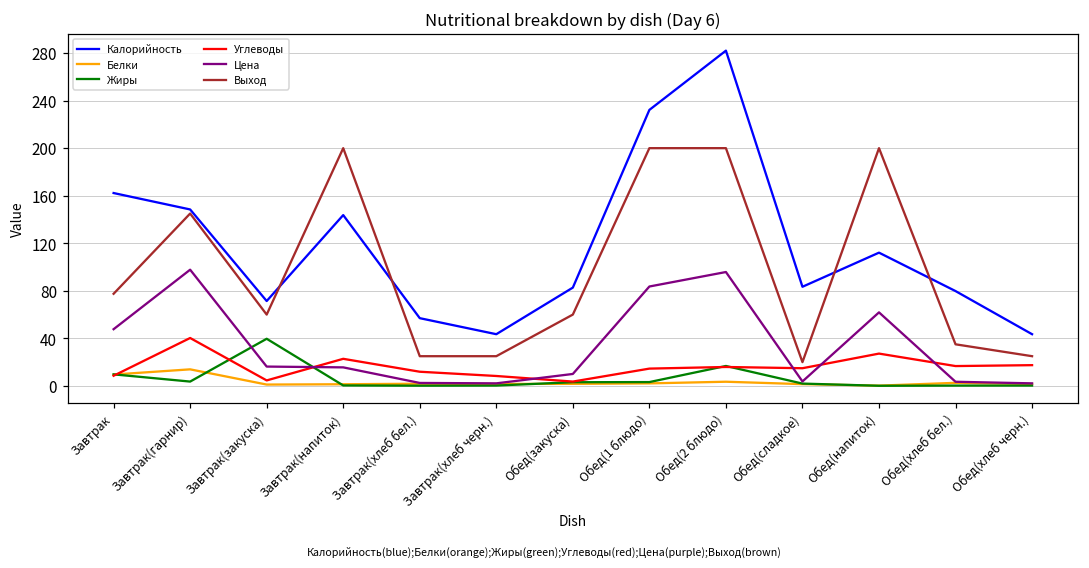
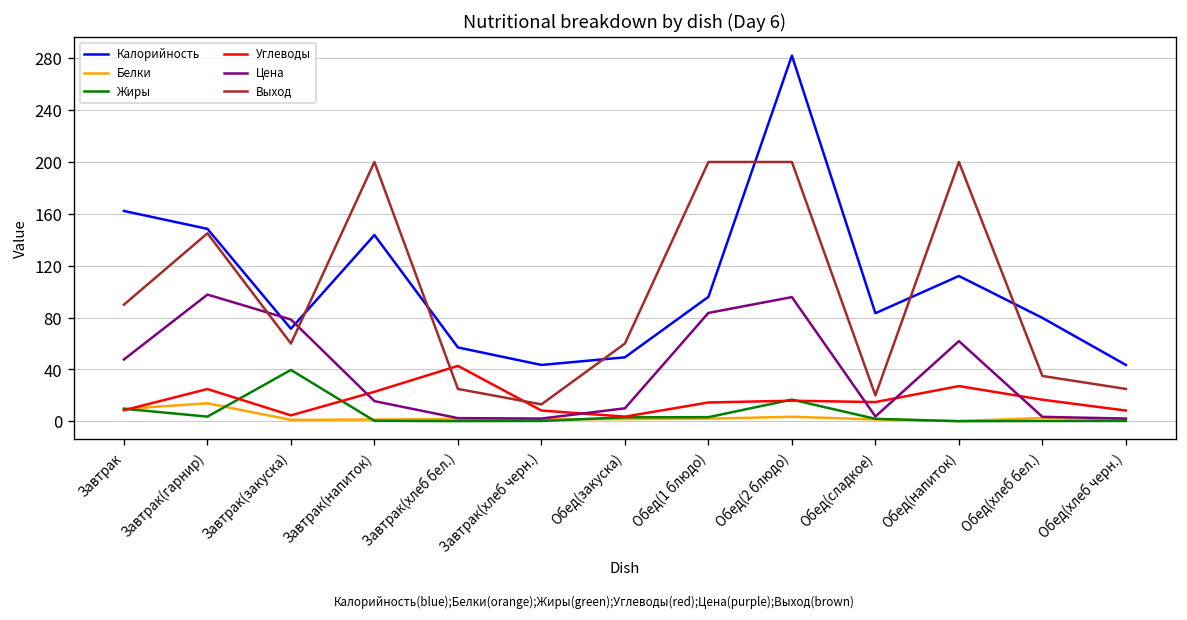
Выход, Завтрак: 78 -> 90
Углеводы, Завтрак(гарнир): 40 -> 25
Цена, Завтрак(закуска): 16 -> 79
Углеводы, Завтрак(хлеб бел.): 12 -> 43
Выход, Завтрак(хлеб черн.): 25 -> 13
Калорийность, Обед(закуска): 83 -> 49
Калорийность, Обед(1 блюдо): 232 -> 96
Углеводы, Обед(хлеб черн.): 17 -> 8
